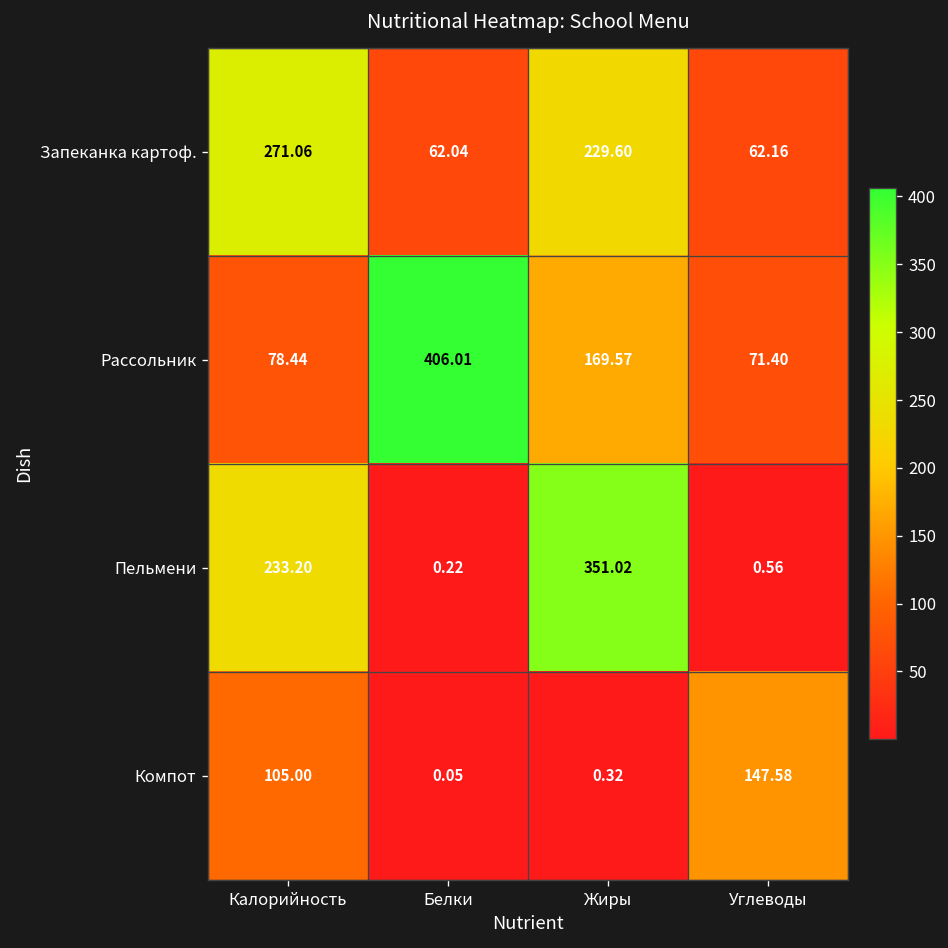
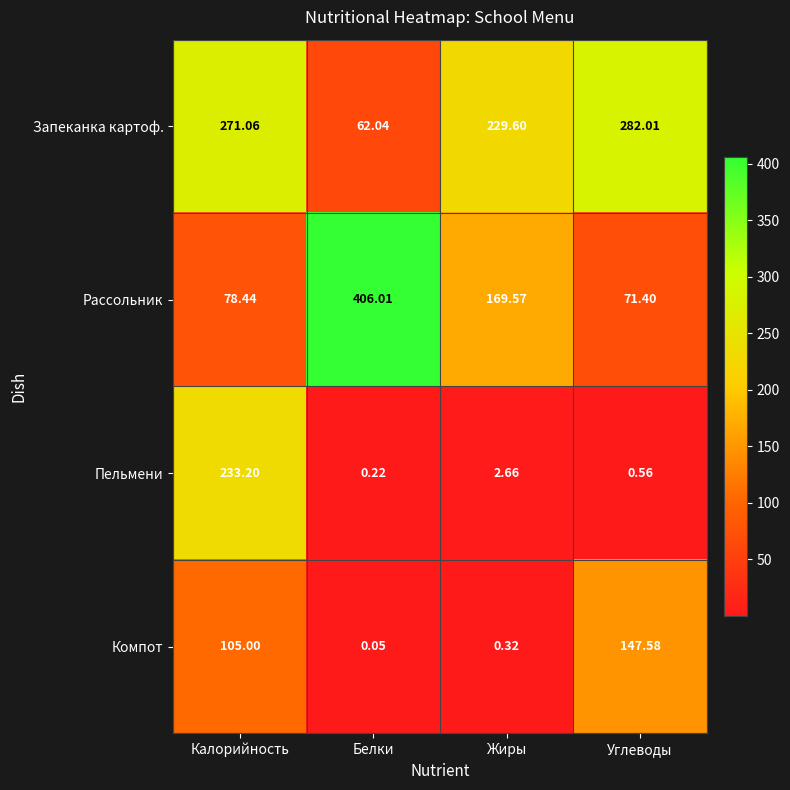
Запеканка картоф., Углеводы: 62.16 -> 282.01
Пельмени, Жиры: 351.02 -> 2.66
